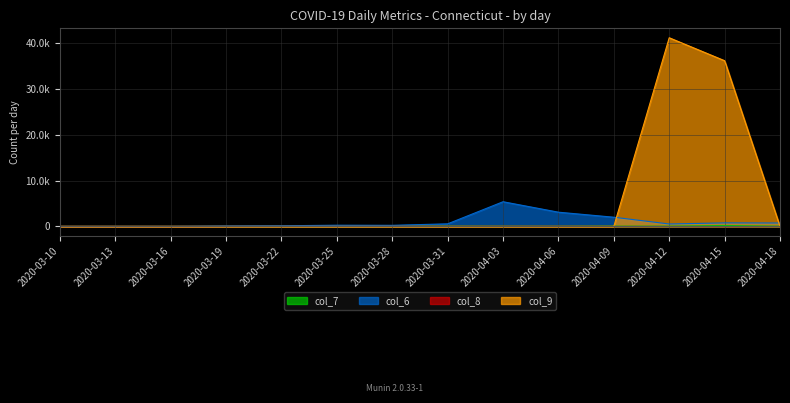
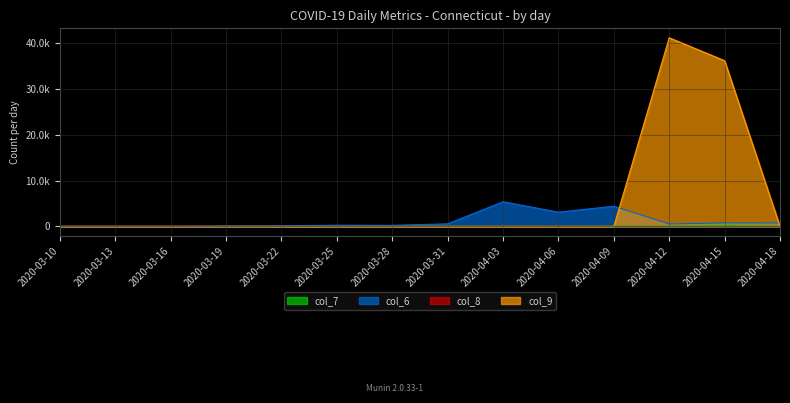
col_6, 2020-04-09: 2000 -> 4000
